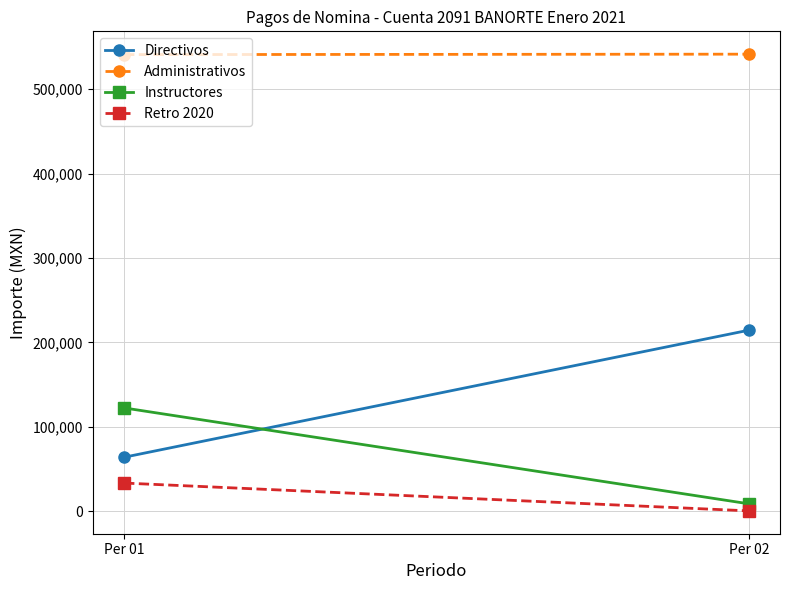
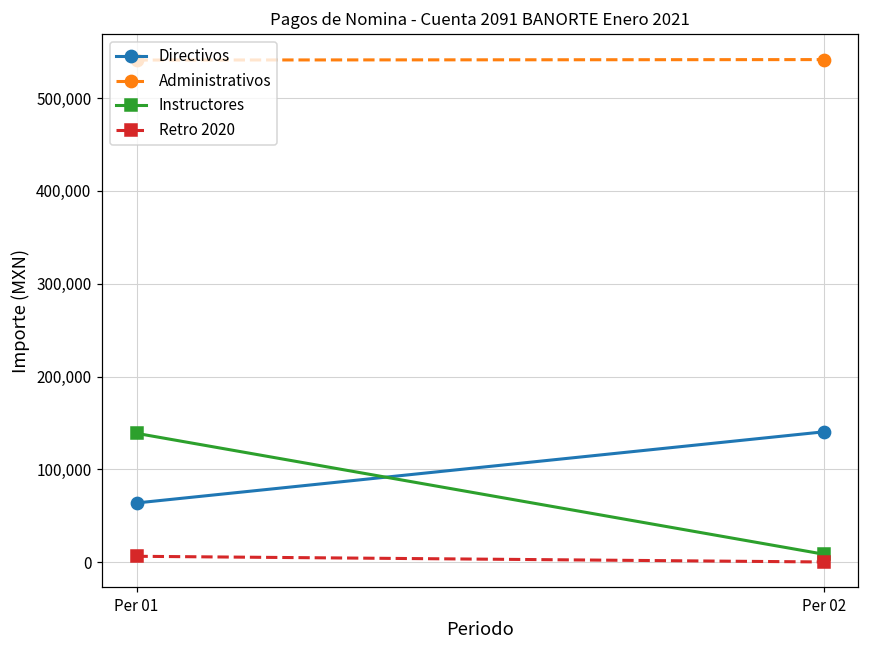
Instructores, Per 01: 120,000 -> 140,000
Retro 2020, Per 01: 30,000 -> 10,000
Directivos, Per 02: 210,000 -> 140,000
